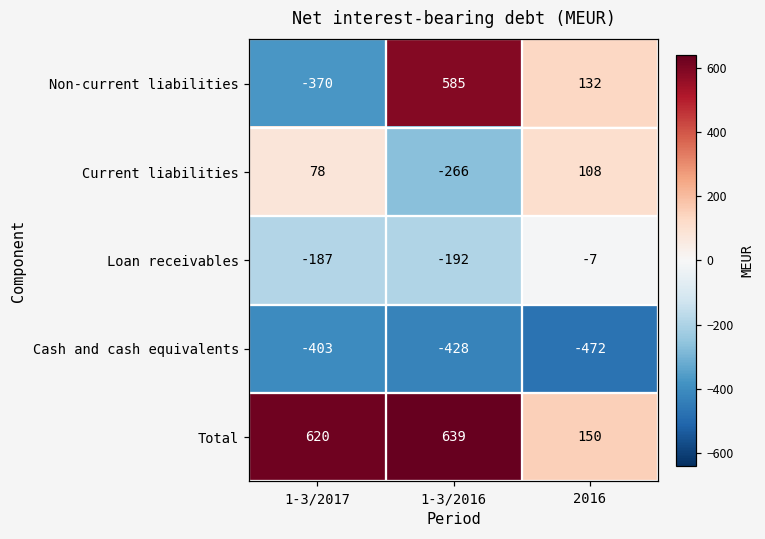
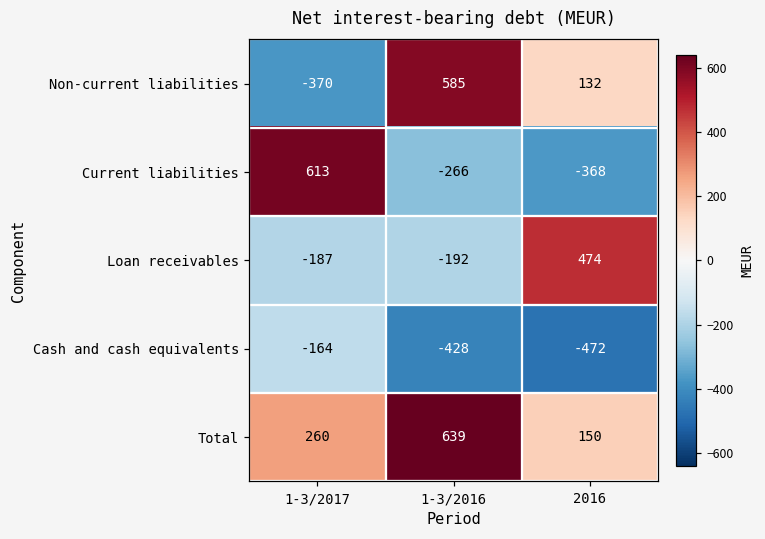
Current liabilities, 1-3/2017: 78 -> 613
Current liabilities, 2016: 108 -> -368
Loan receivables, 2016: -7 -> 474
Cash and cash equivalents, 1-3/2017: -403 -> -164
Total, 1-3/2017: 620 -> 260
